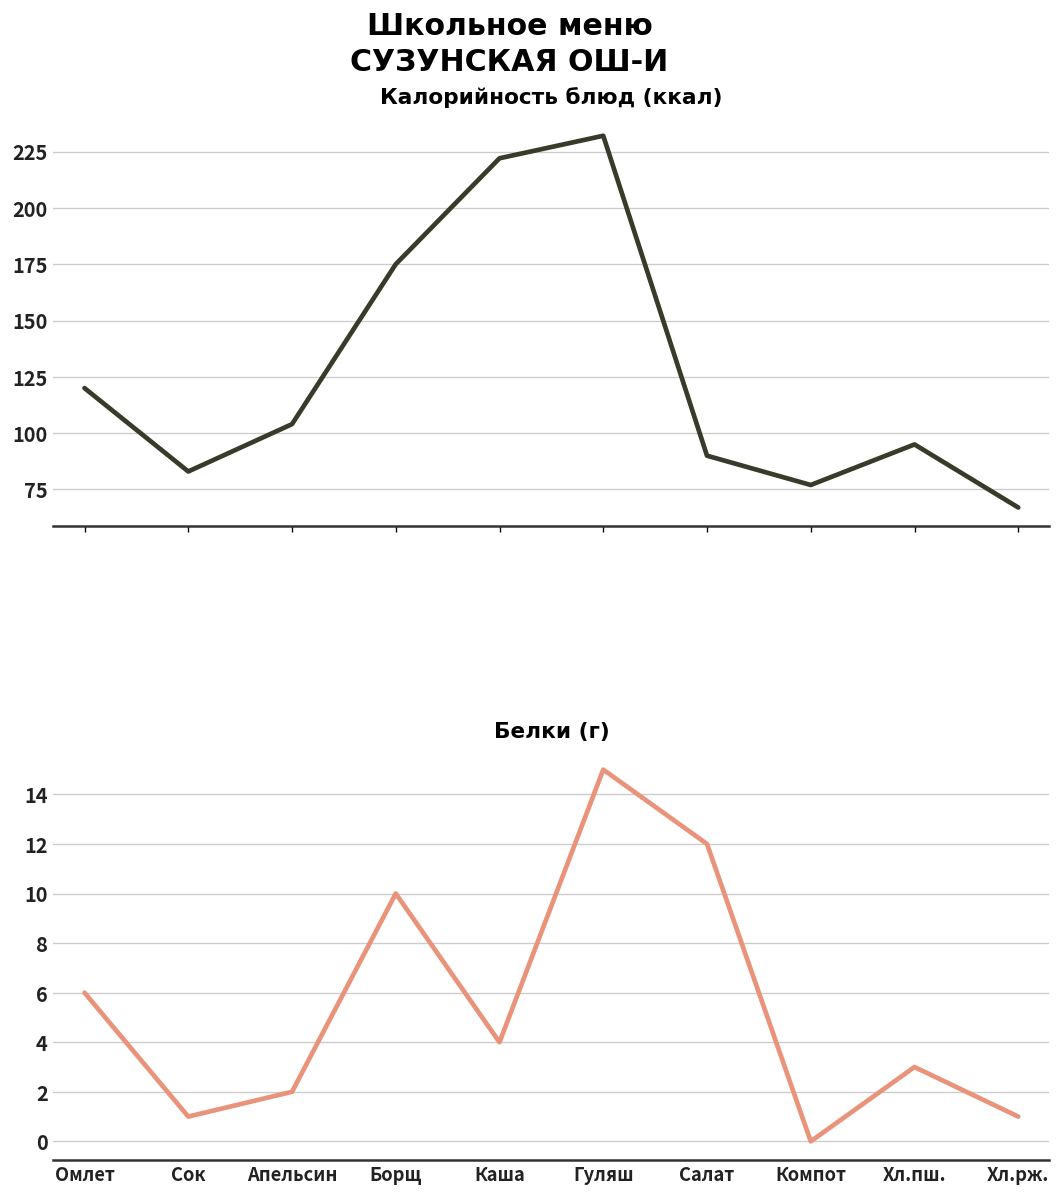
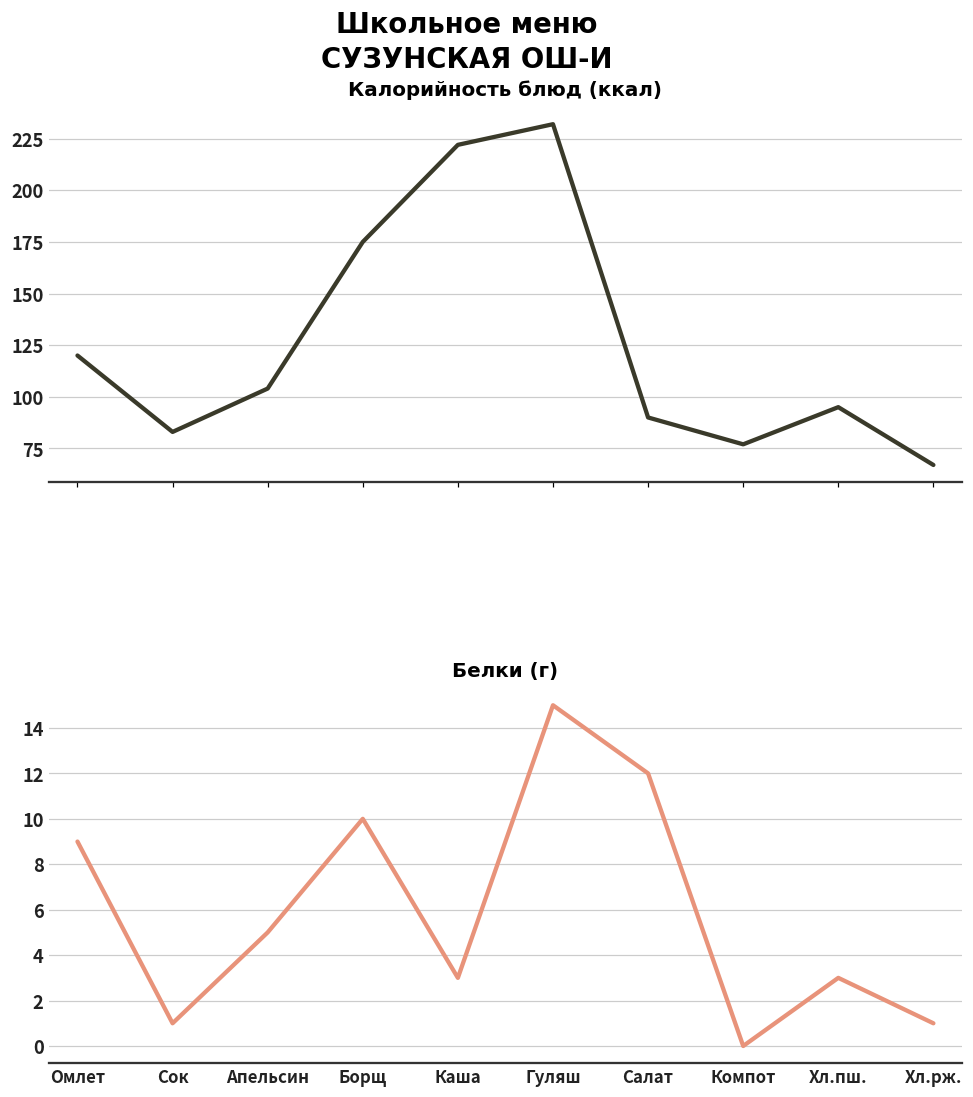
Белки (г), Омлет: 6 -> 9
Белки (г), Апельсин: 2 -> 5
Белки (г), Каша: 4 -> 3
